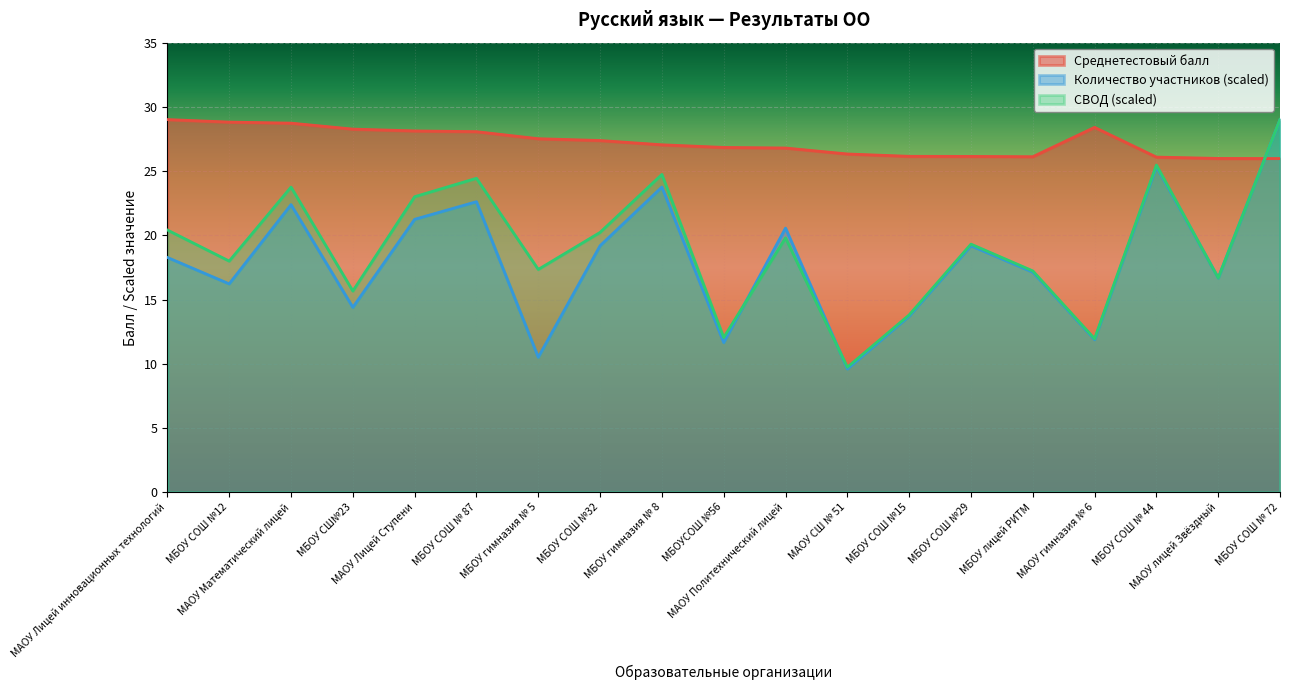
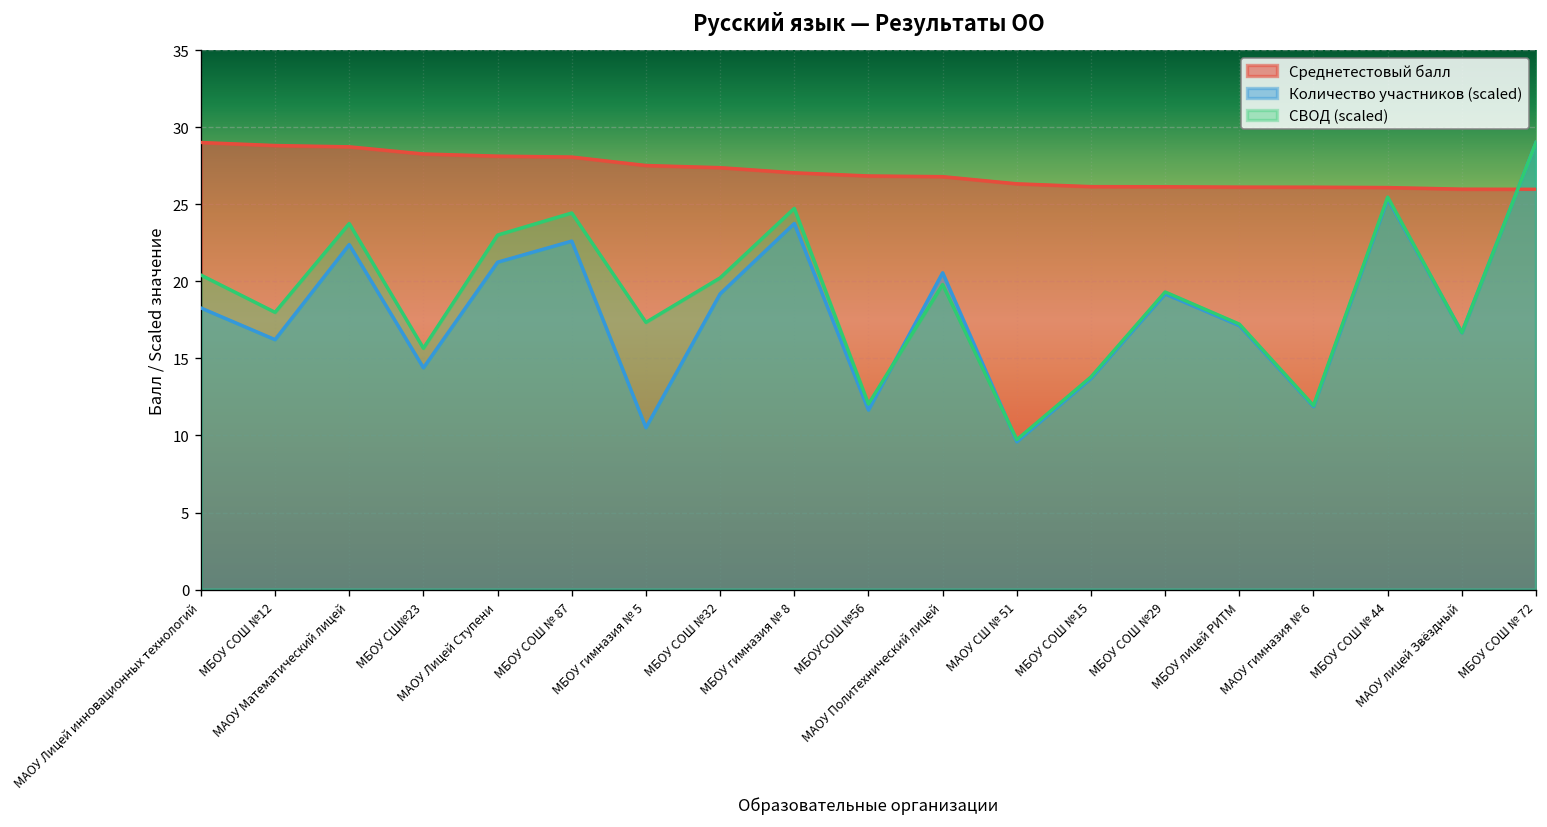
Среднетестовый балл, МАОУ гимназия № 6: 28.4 -> 26.1
